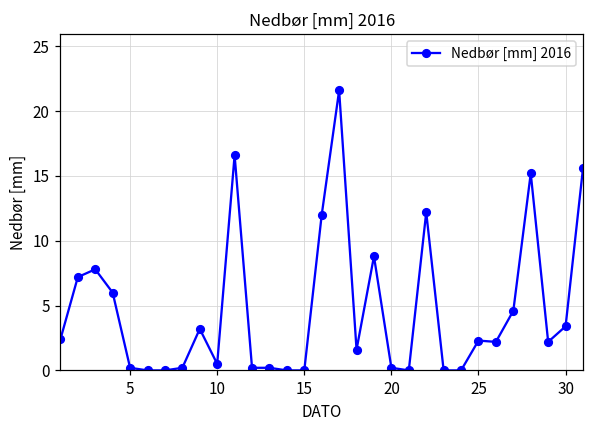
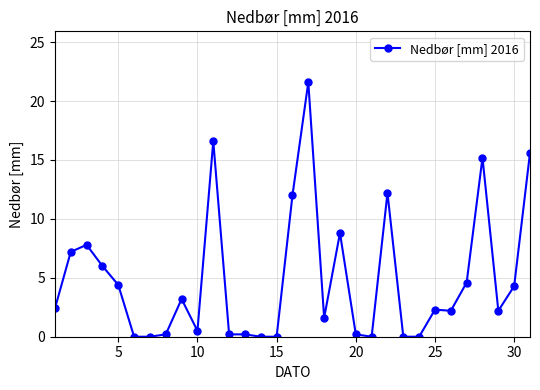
5: 0.2 -> 4.4
30: 3.4 -> 4.3
